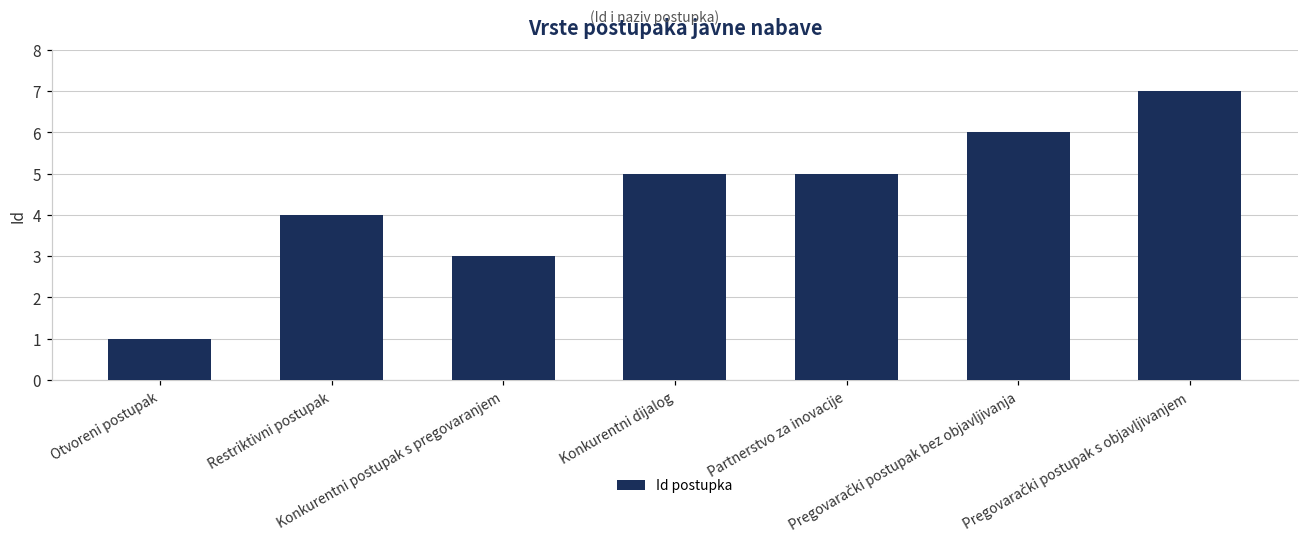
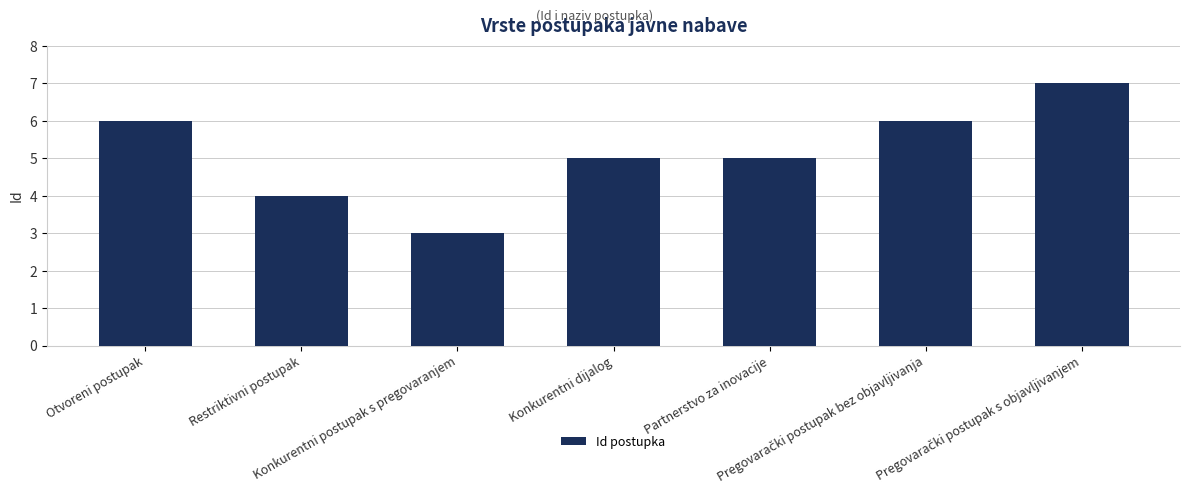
Otvoreni postupak: 1 -> 6
